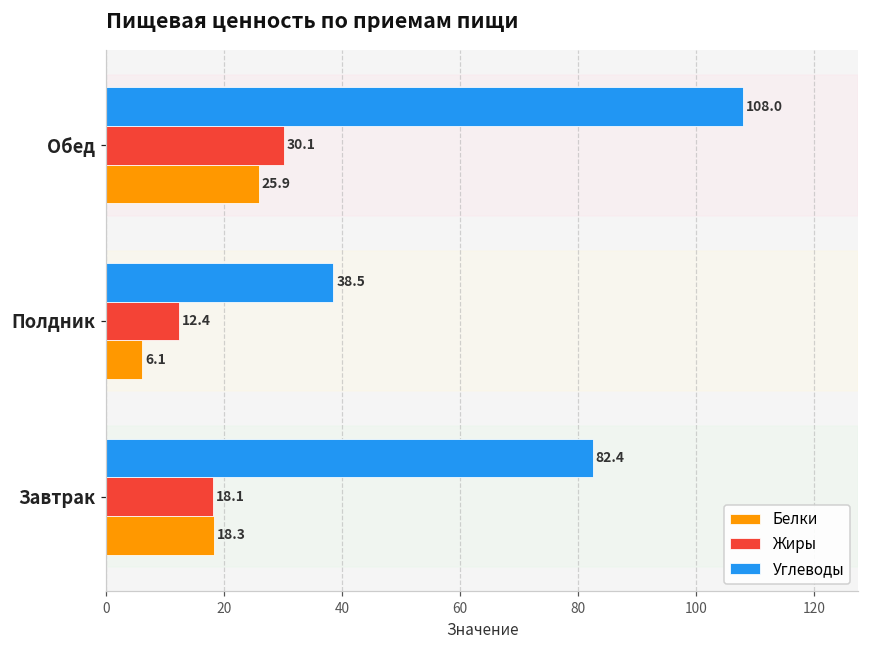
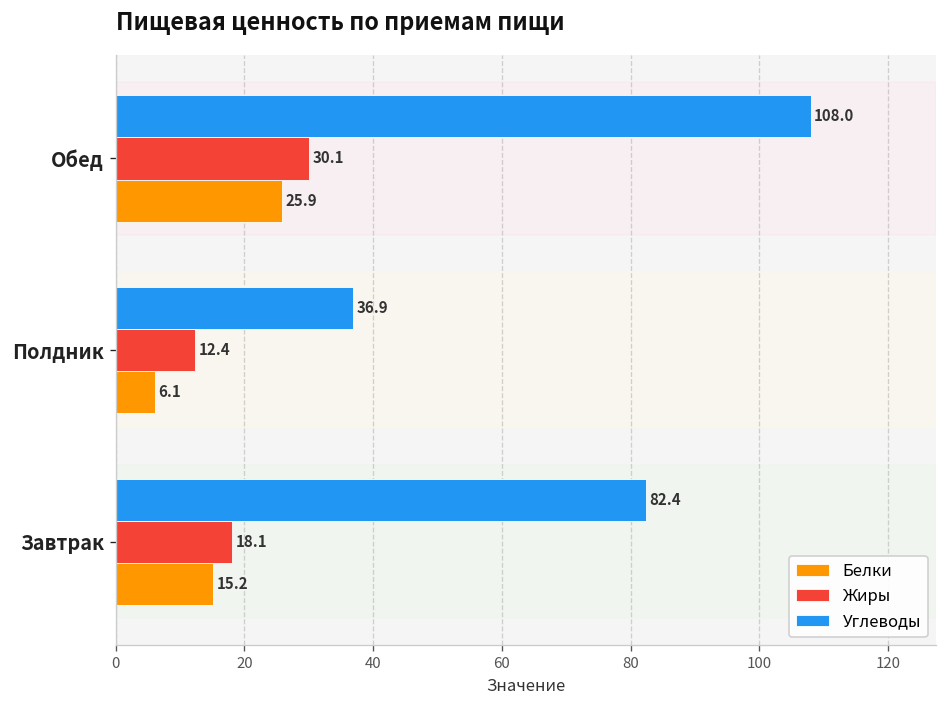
Углеводы, Полдник: 38.5 -> 36.9
Белки, Завтрак: 18.3 -> 15.2
